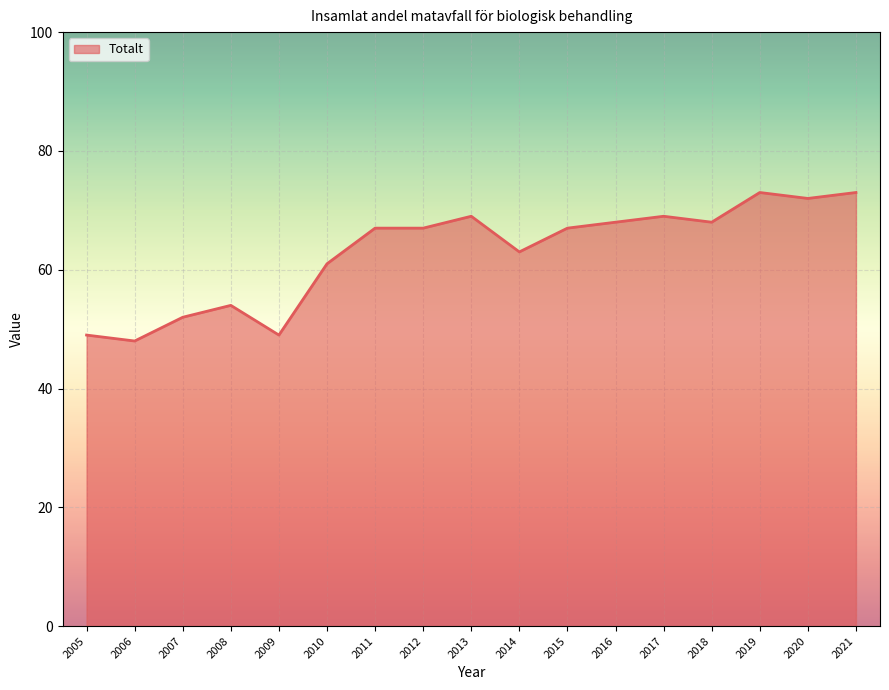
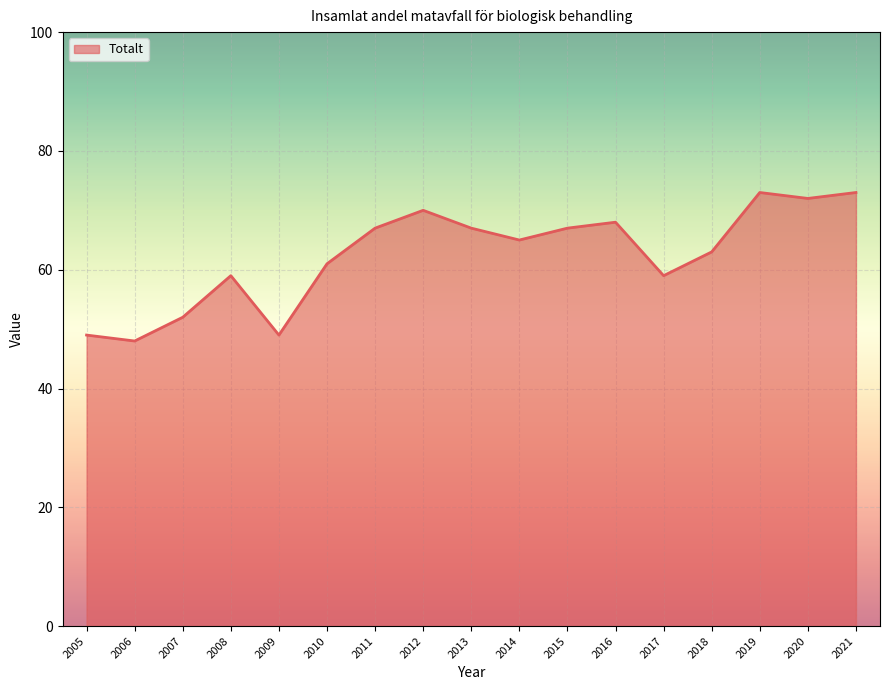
2008: 54 -> 59
2012: 67 -> 70
2013: 69 -> 67
2014: 63 -> 65
2017: 69 -> 59
2018: 68 -> 63
